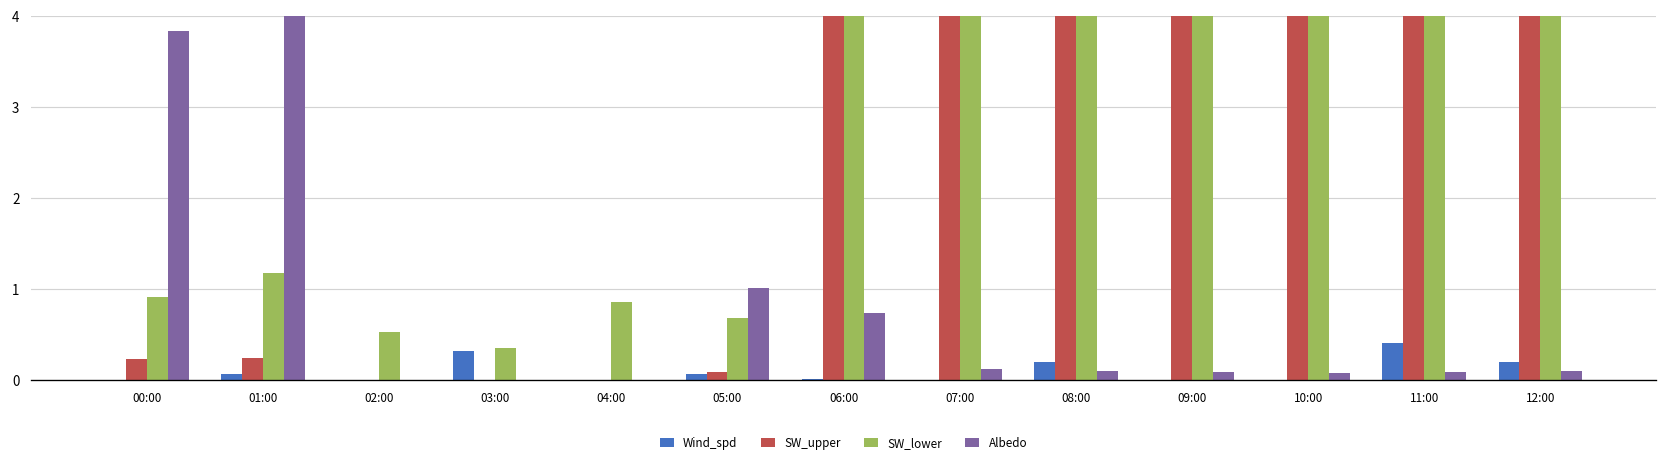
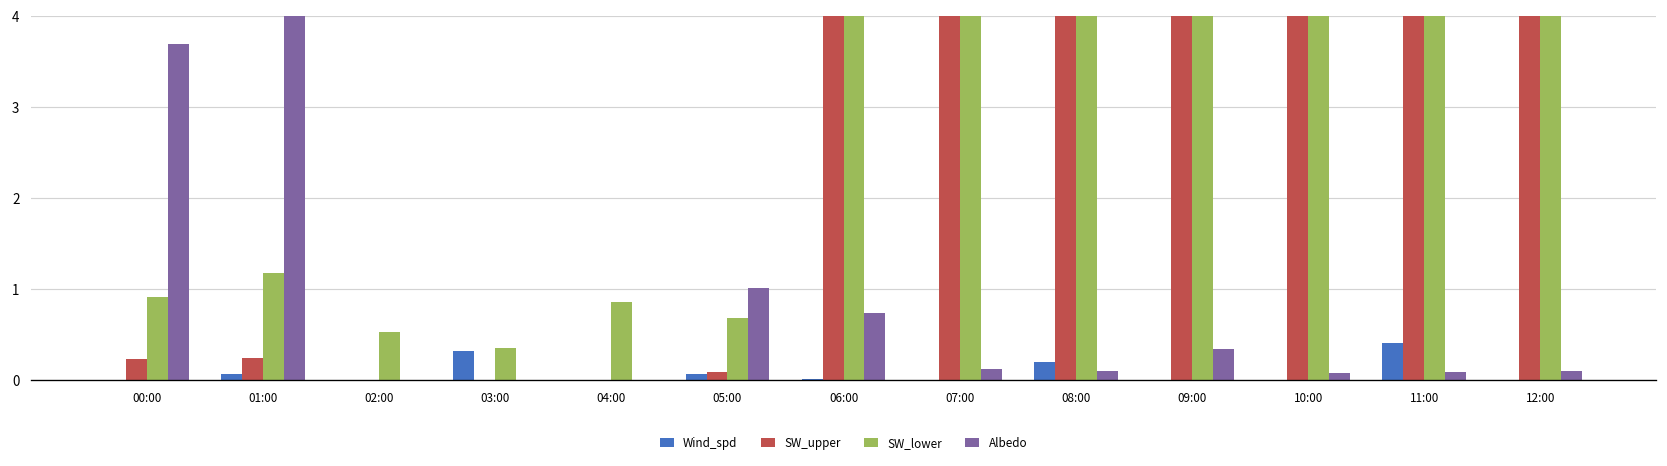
Albedo, 00:00: 3.8 -> 3.7
Albedo, 09:00: 0.1 -> 0.3
Wind_spd, 12:00: 0.2 -> 0.0
